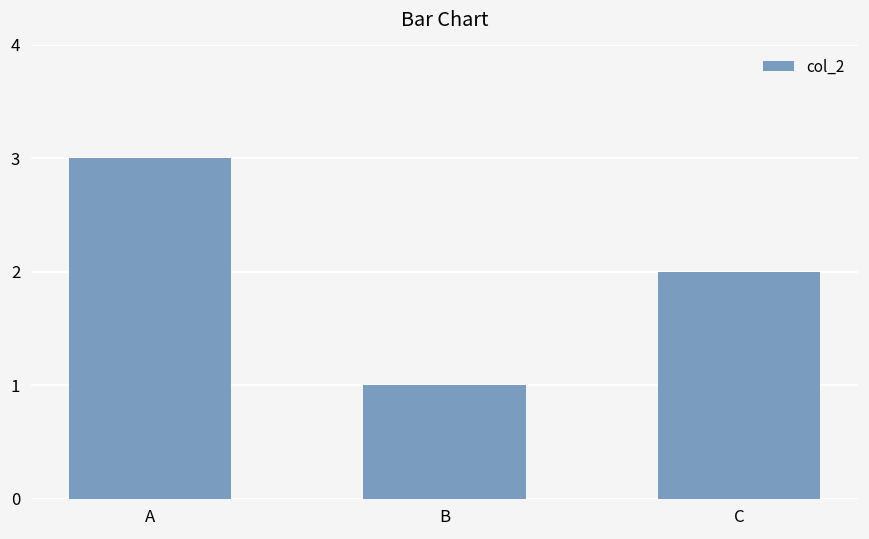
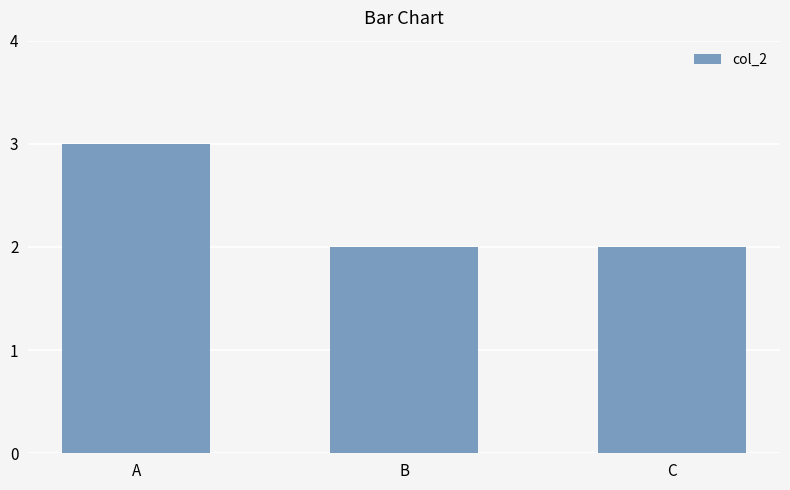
B: 1 -> 2
